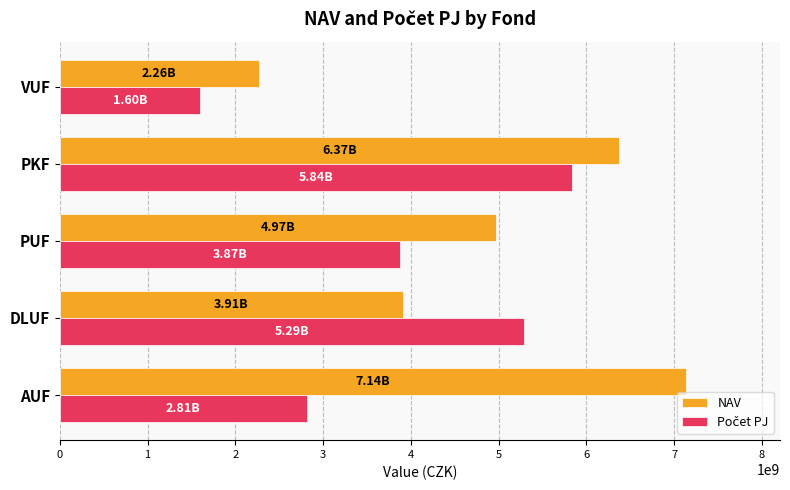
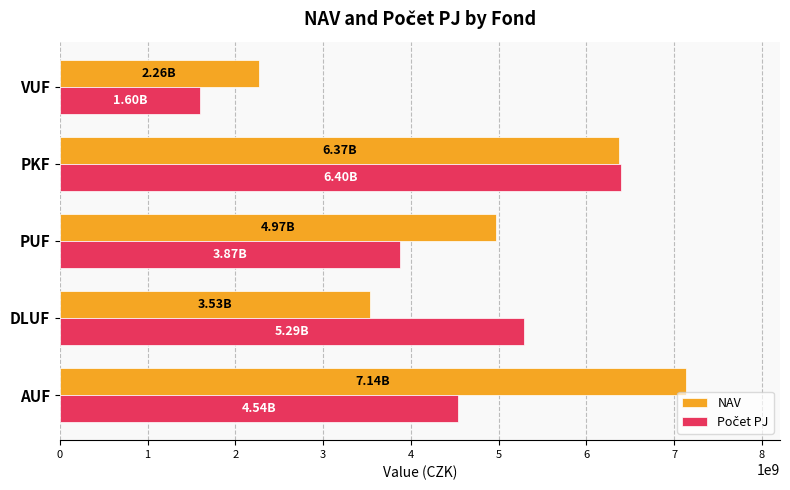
Počet PJ, PKF: 5.84B -> 6.40B
NAV, DLUF: 3.91B -> 3.53B
Počet PJ, AUF: 2.81B -> 4.54B
